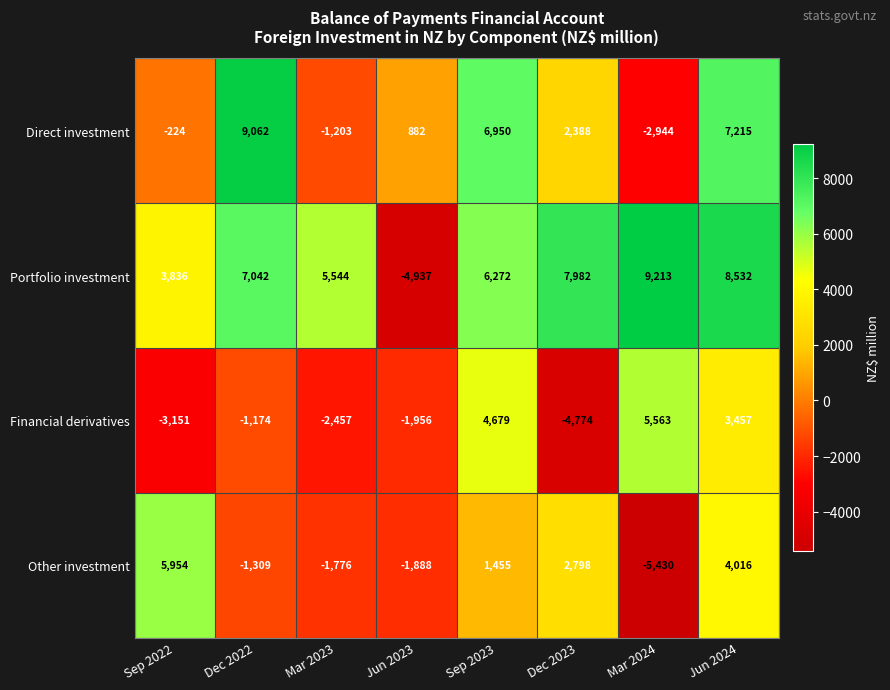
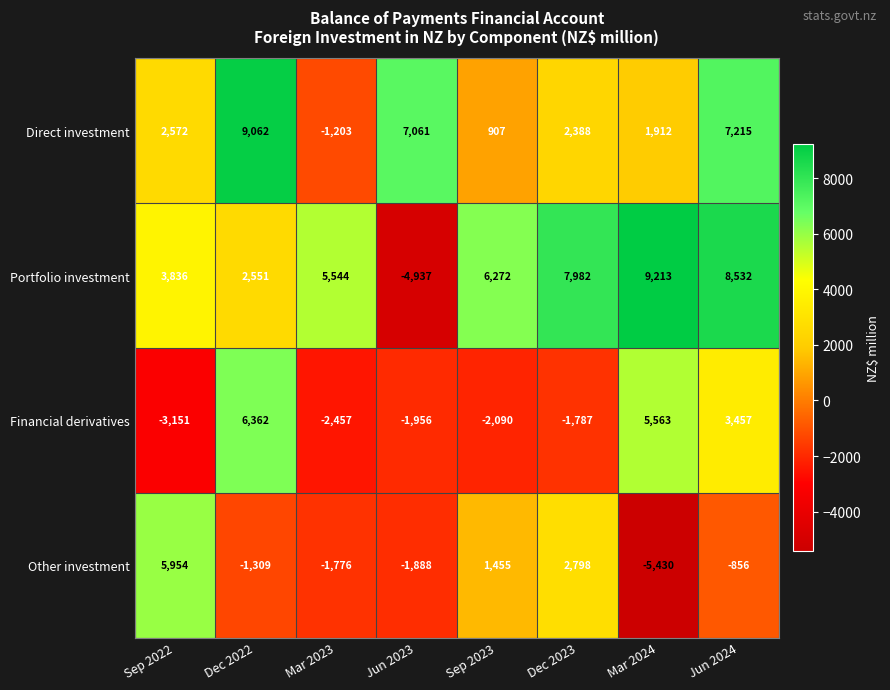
Direct investment, Sep 2022: -224 -> 2,572
Direct investment, Jun 2023: 882 -> 7,061
Direct investment, Sep 2023: 6,950 -> 907
Direct investment, Mar 2024: -2,944 -> 1,912
Portfolio investment, Dec 2022: 7,042 -> 2,551
Financial derivatives, Dec 2022: -1,174 -> 6,362
Financial derivatives, Sep 2023: 4,679 -> -2,090
Financial derivatives, Dec 2023: -4,774 -> -1,787
Other investment, Jun 2024: 4,016 -> -856
